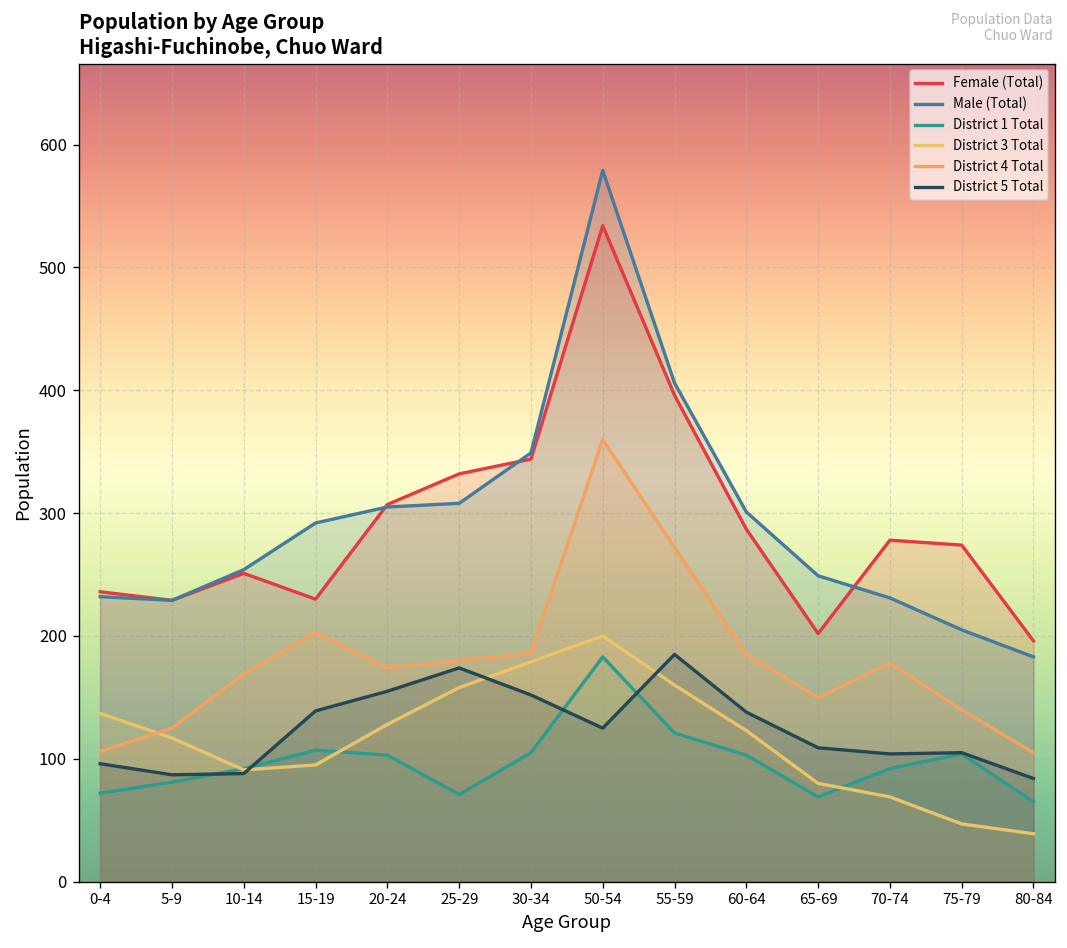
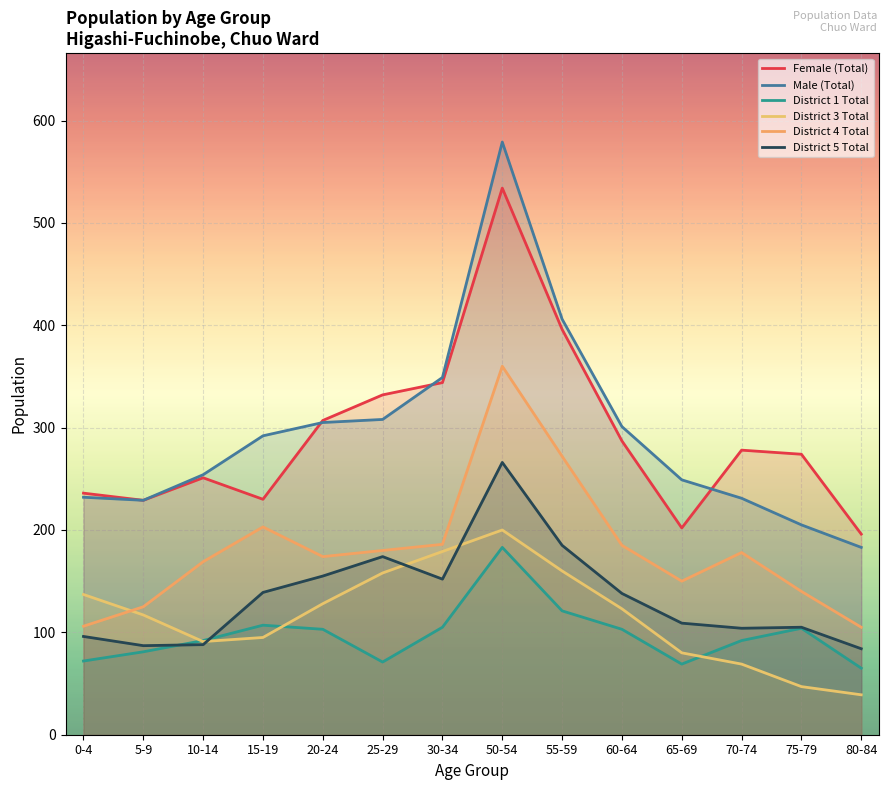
District 5 Total, 50-54: 125 -> 266
